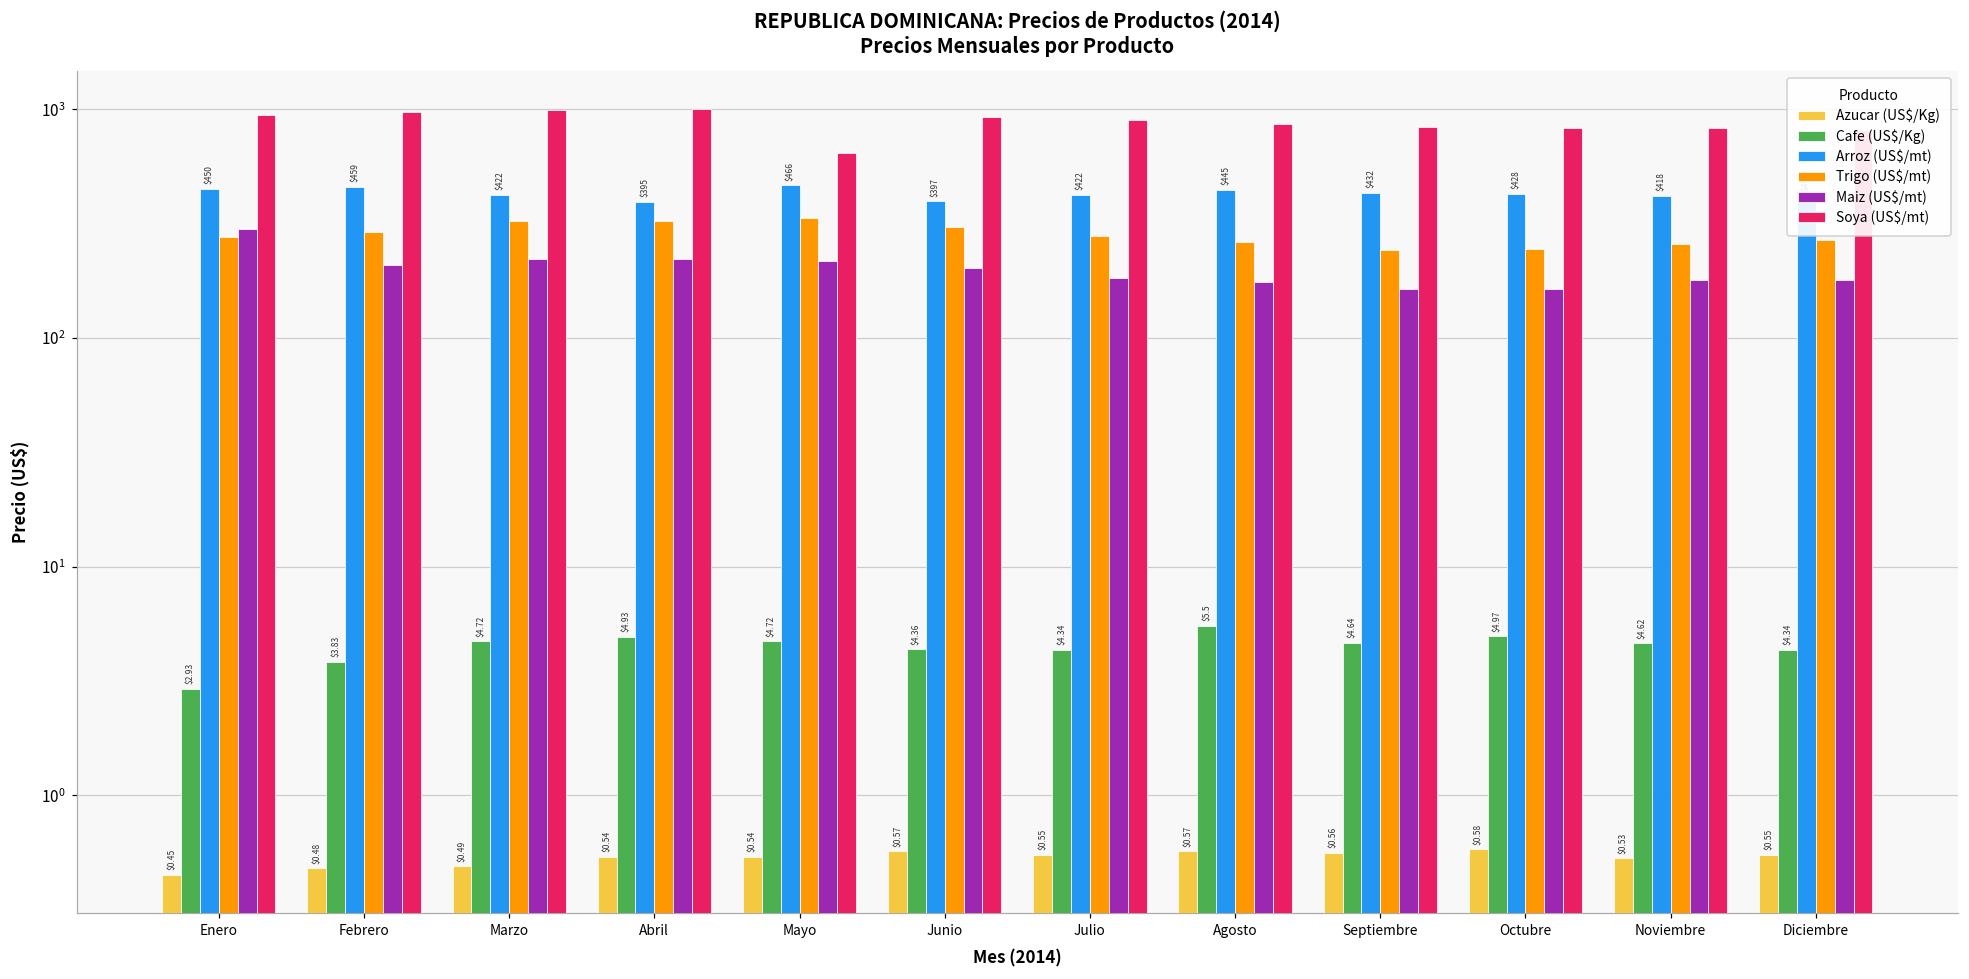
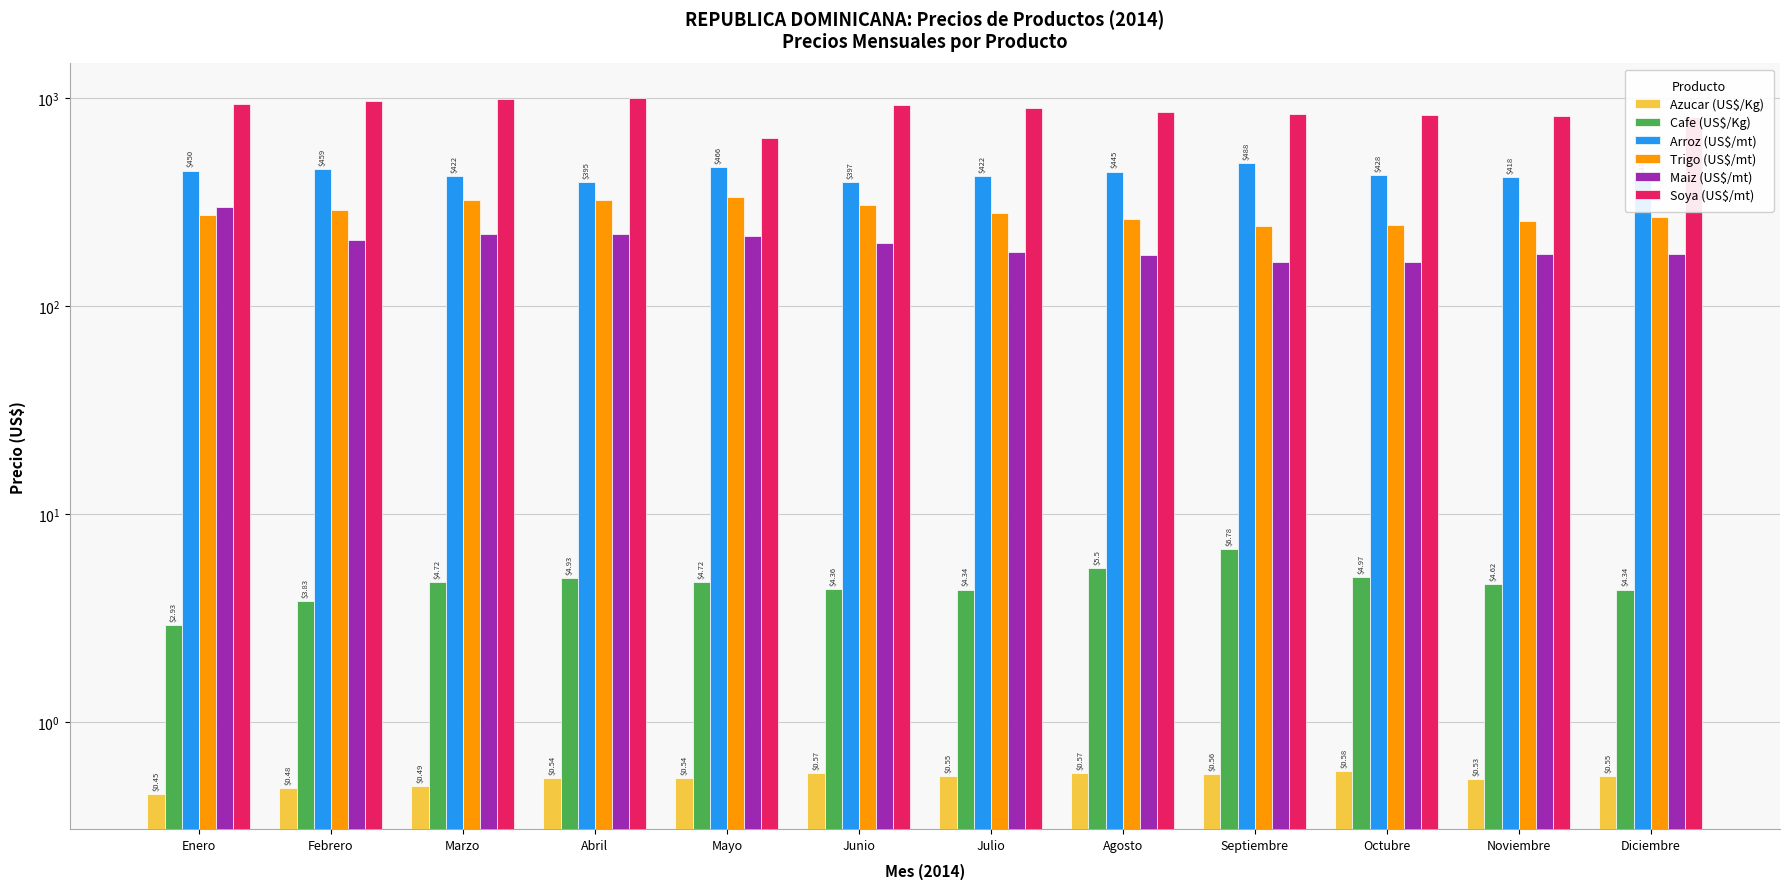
Cafe (US$/Kg), Septiembre: $4.64 -> $6.78
Arroz (US$/mt), Septiembre: $432 -> $488
